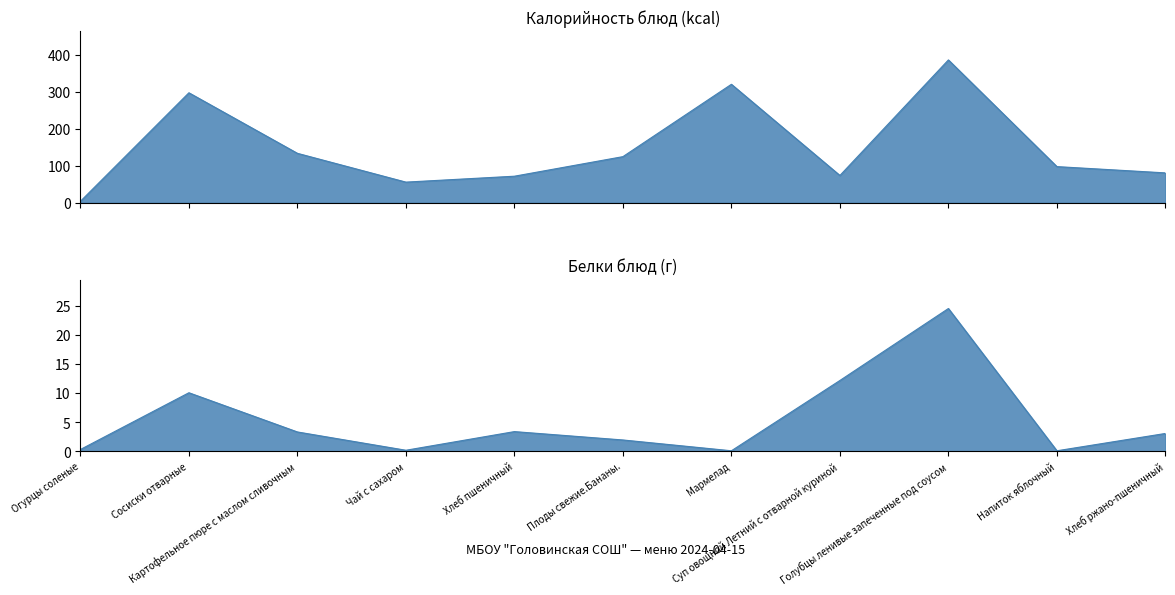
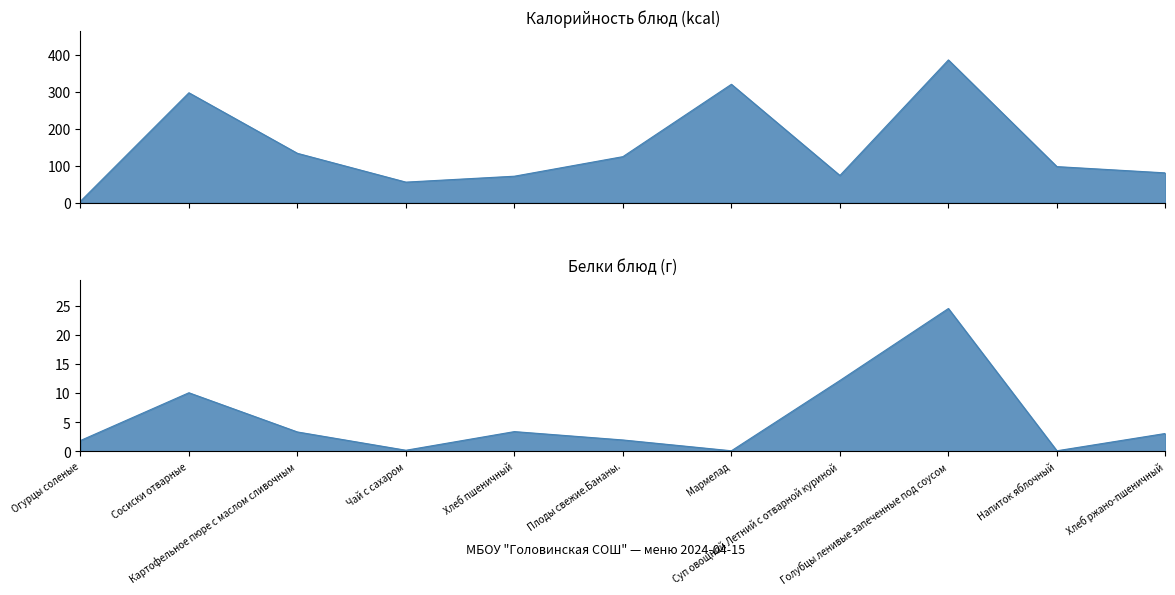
Белки блюд (г), Огурцы соленые: 0 -> 2
